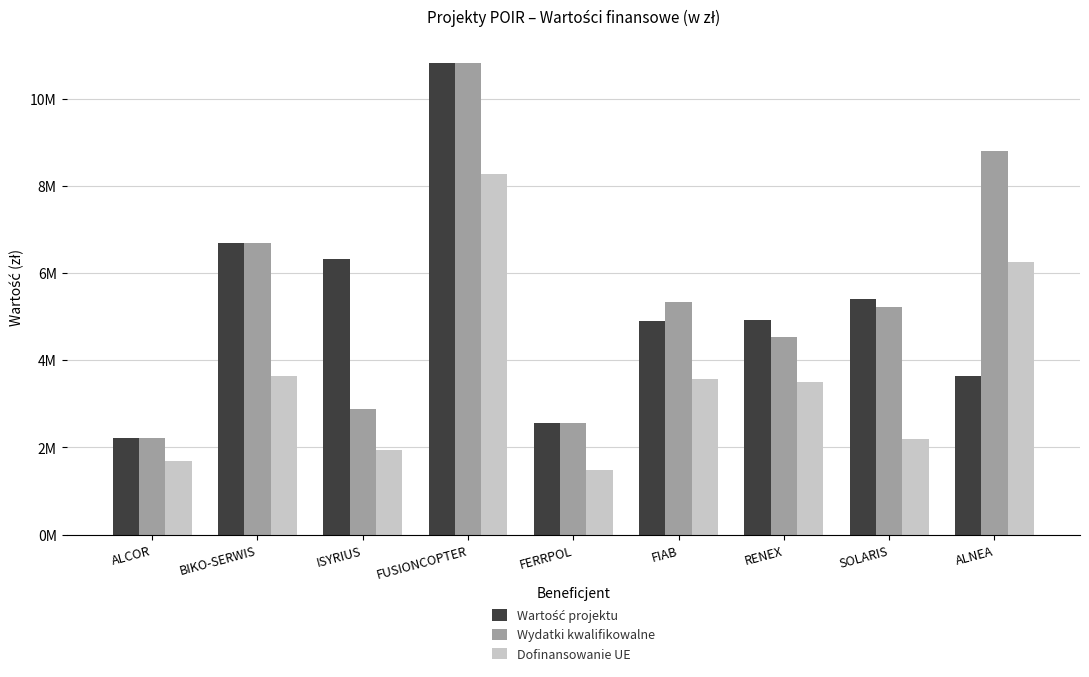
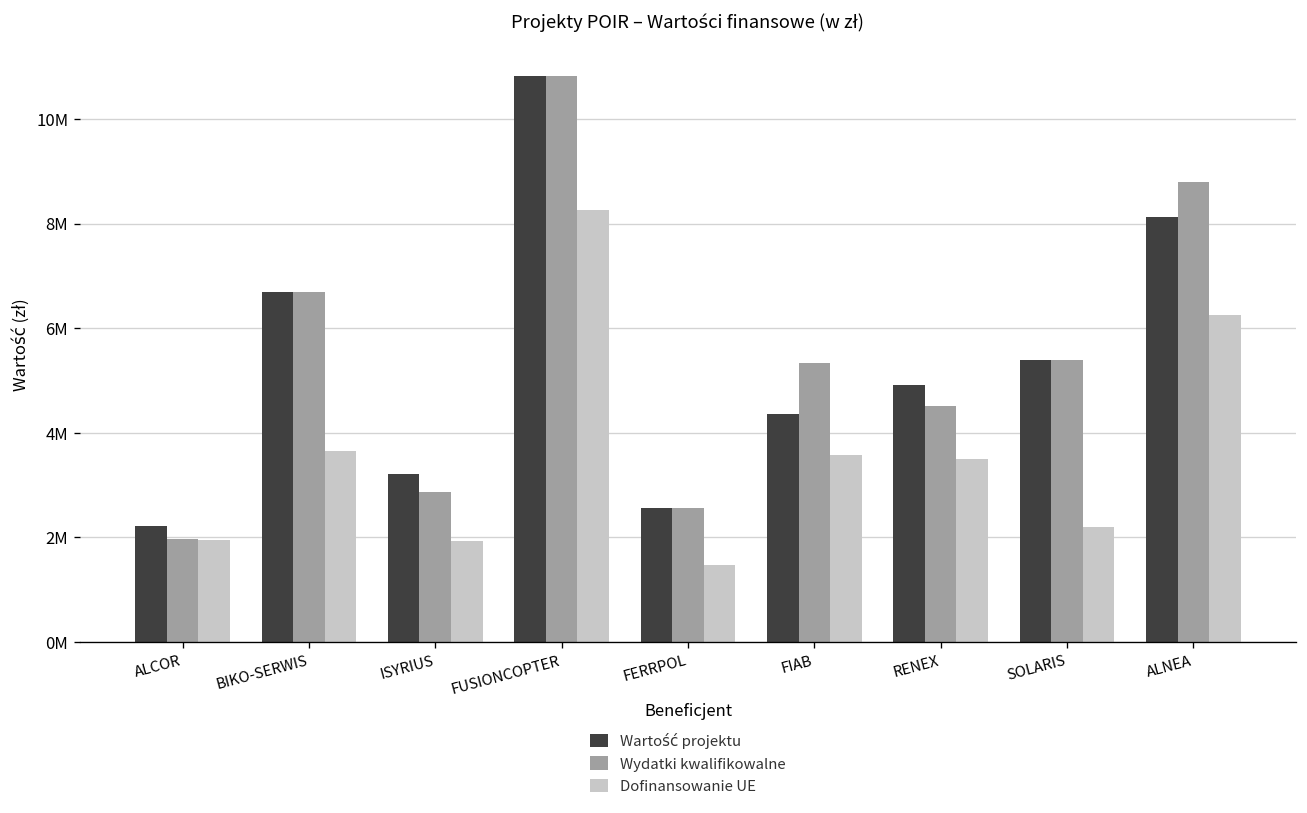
Wydatki kwalifikowalne, ALCOR: 2200000 -> 2000000
Dofinansowanie UE, ALCOR: 1700000 -> 2000000
Wartość projektu, ISYRIUS: 6300000 -> 3200000
Wartość projektu, FIAB: 4900000 -> 4400000
Wydatki kwalifikowalne, SOLARIS: 5200000 -> 5400000
Wartość projektu, ALNEA: 3600000 -> 8100000
